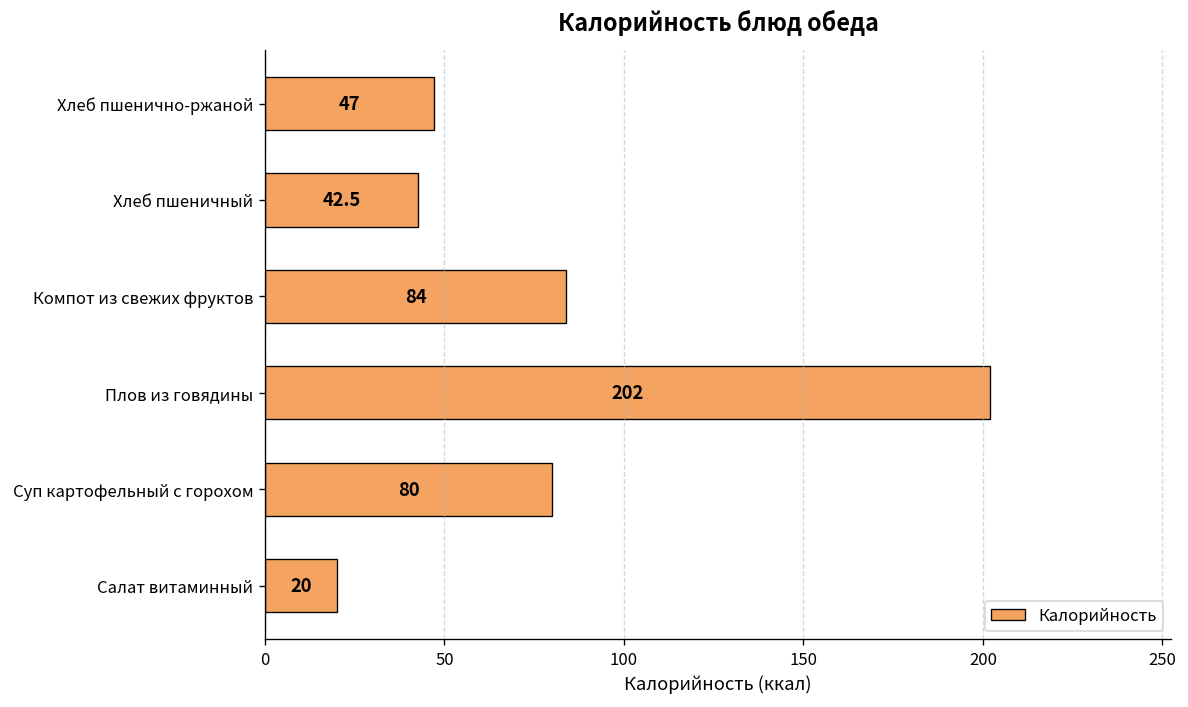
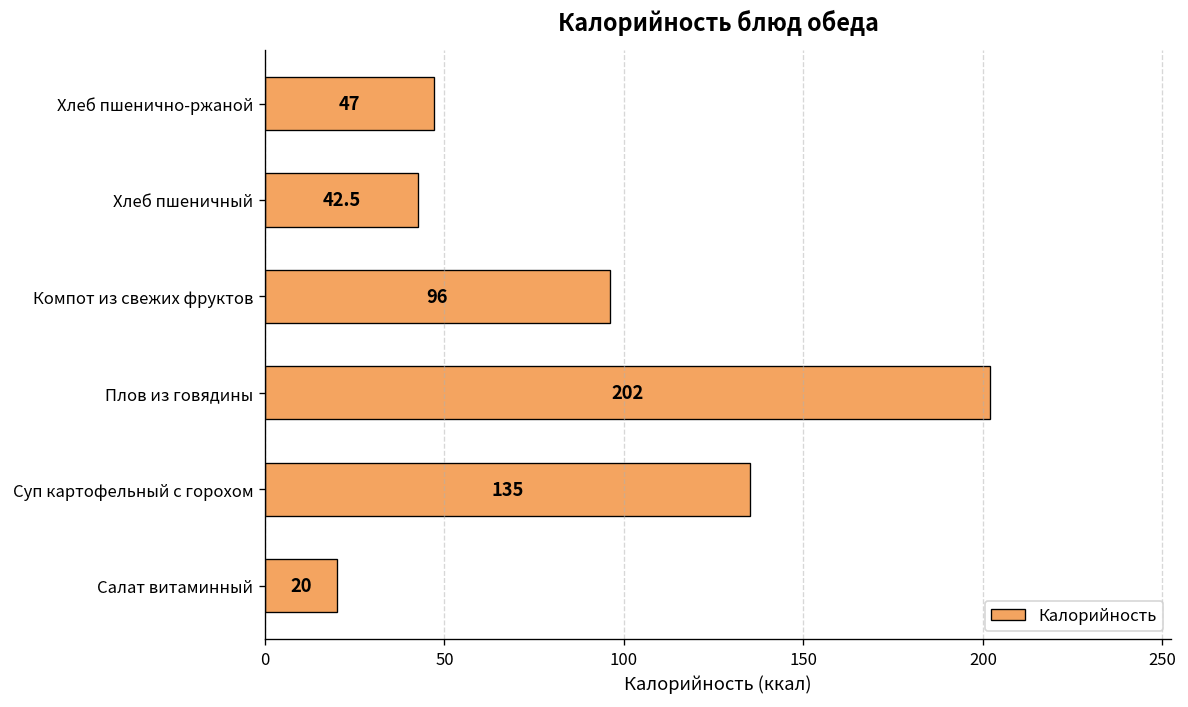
Компот из свежих фруктов: 84 -> 96
Суп картофельный с горохом: 80 -> 135
